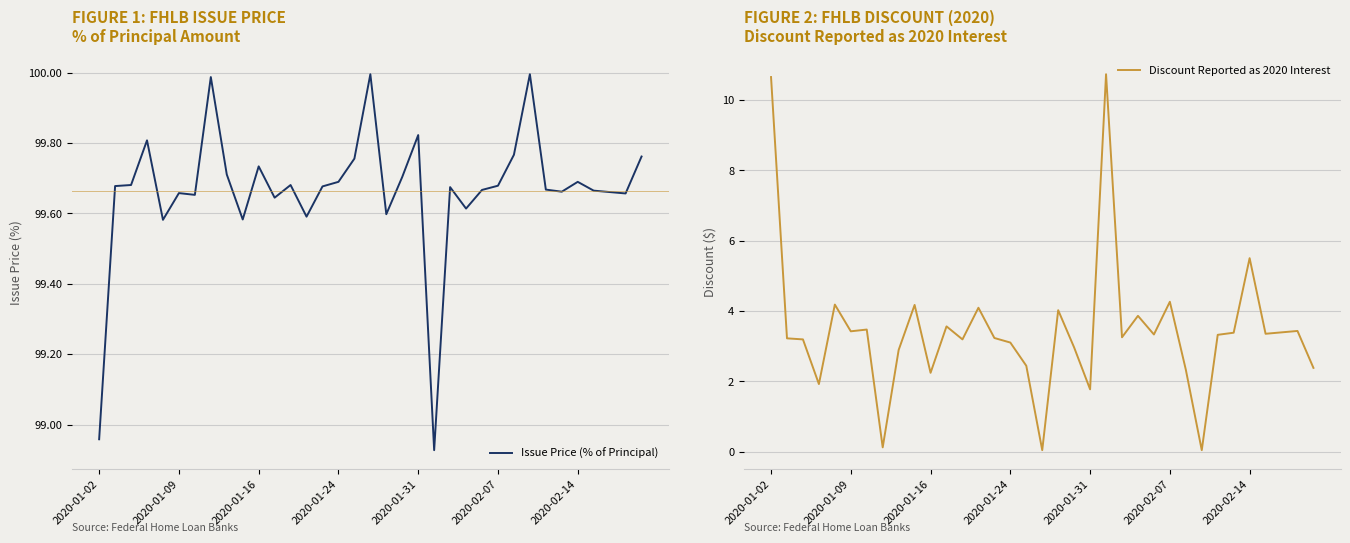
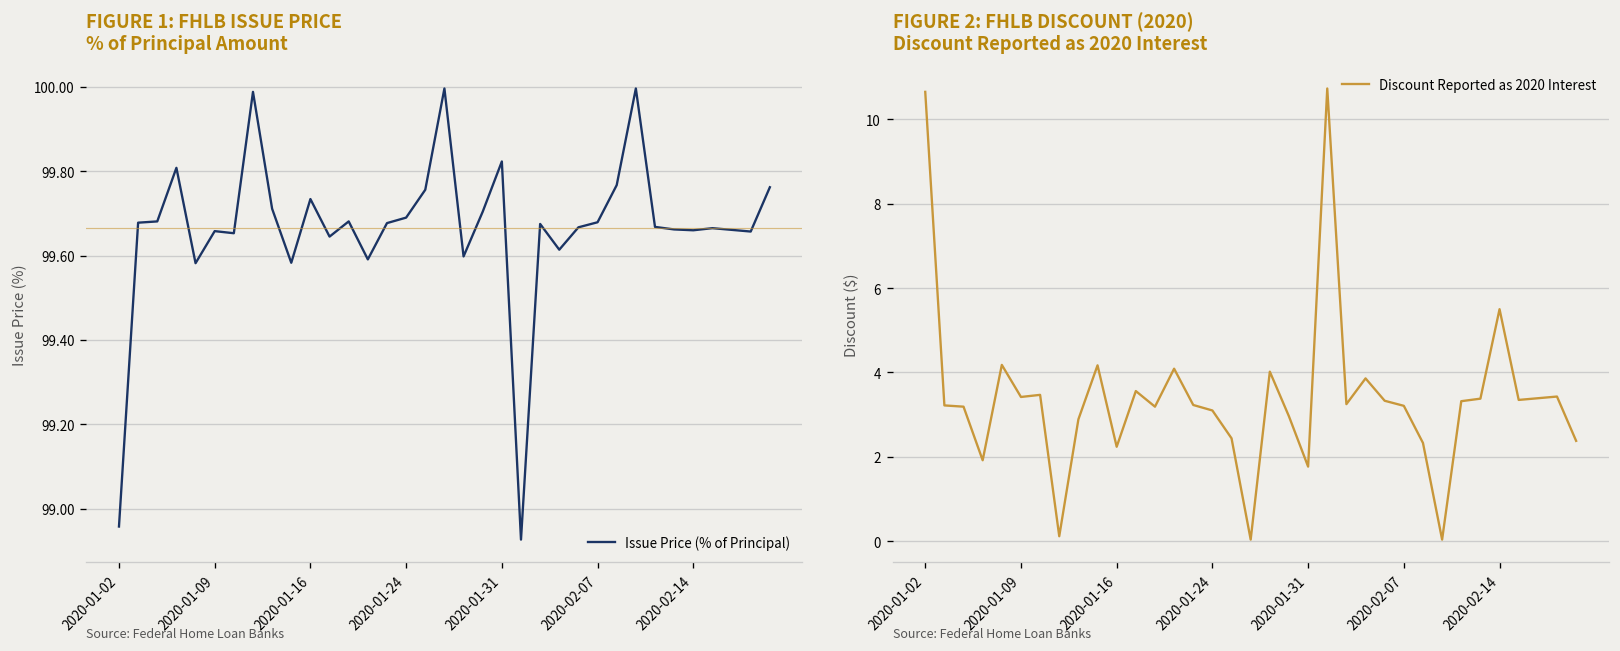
FIGURE 1: FHLB ISSUE PRICE % of Principal Amount, 2020-02-14: 99.69 -> 99.66
FIGURE 2: FHLB DISCOUNT (2020) Discount Reported as 2020 Interest, 2020-02-07: 4.3 -> 3.2
